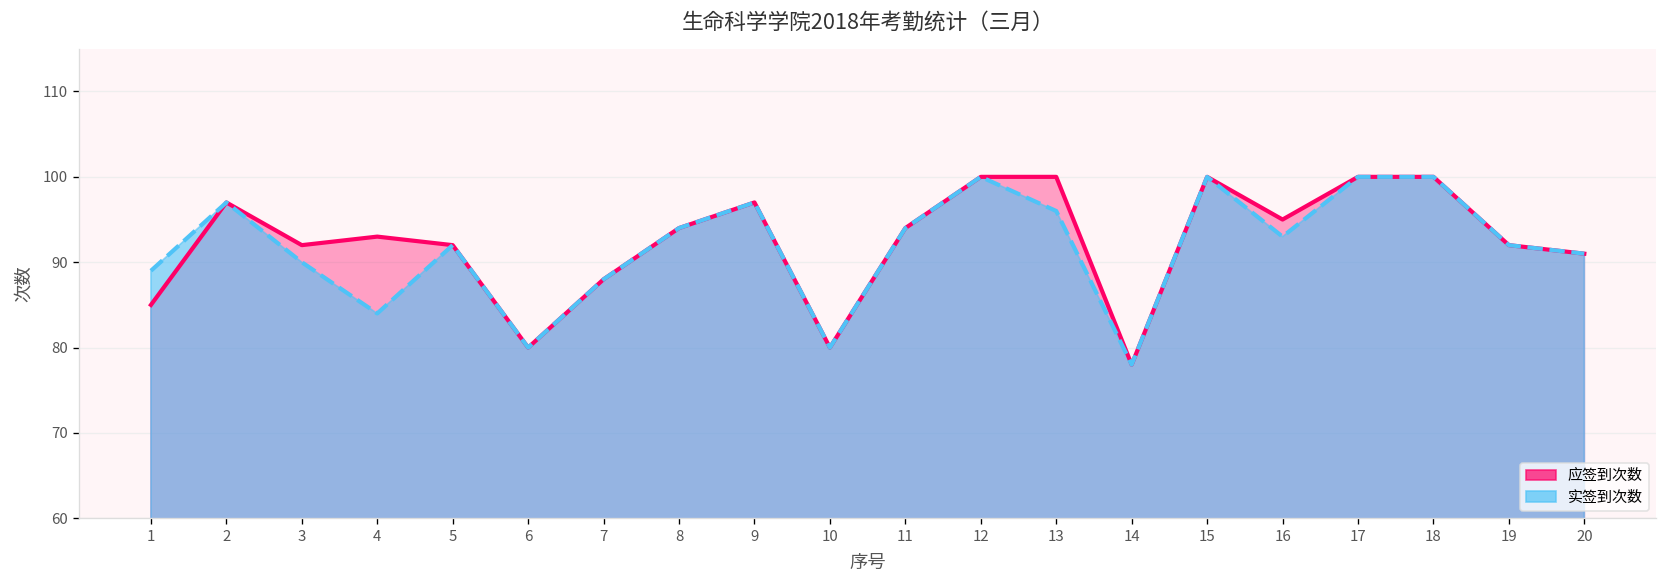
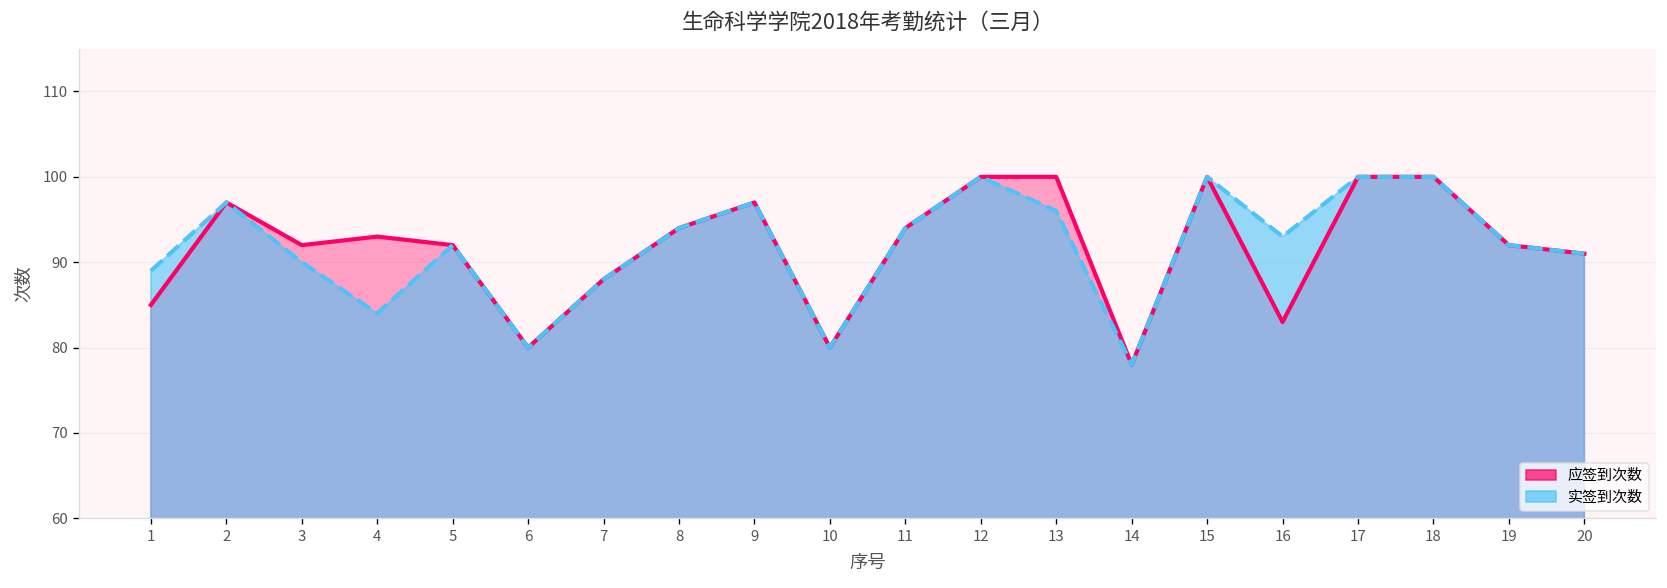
应签到次数, 16: 95 -> 83
